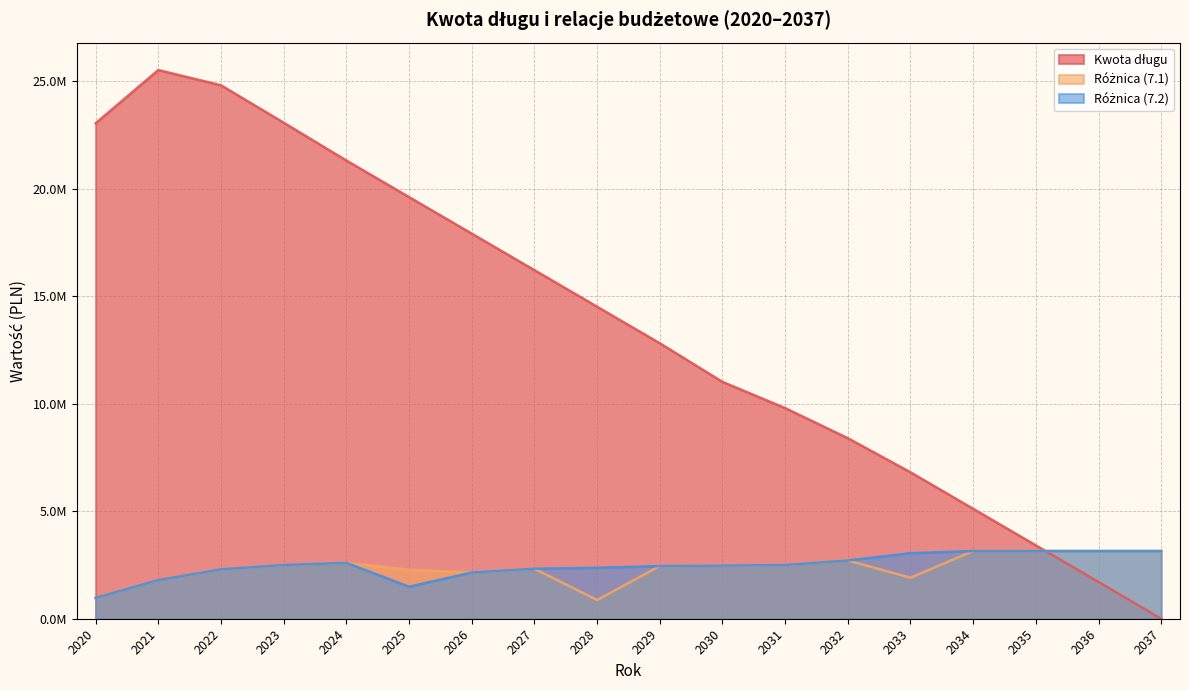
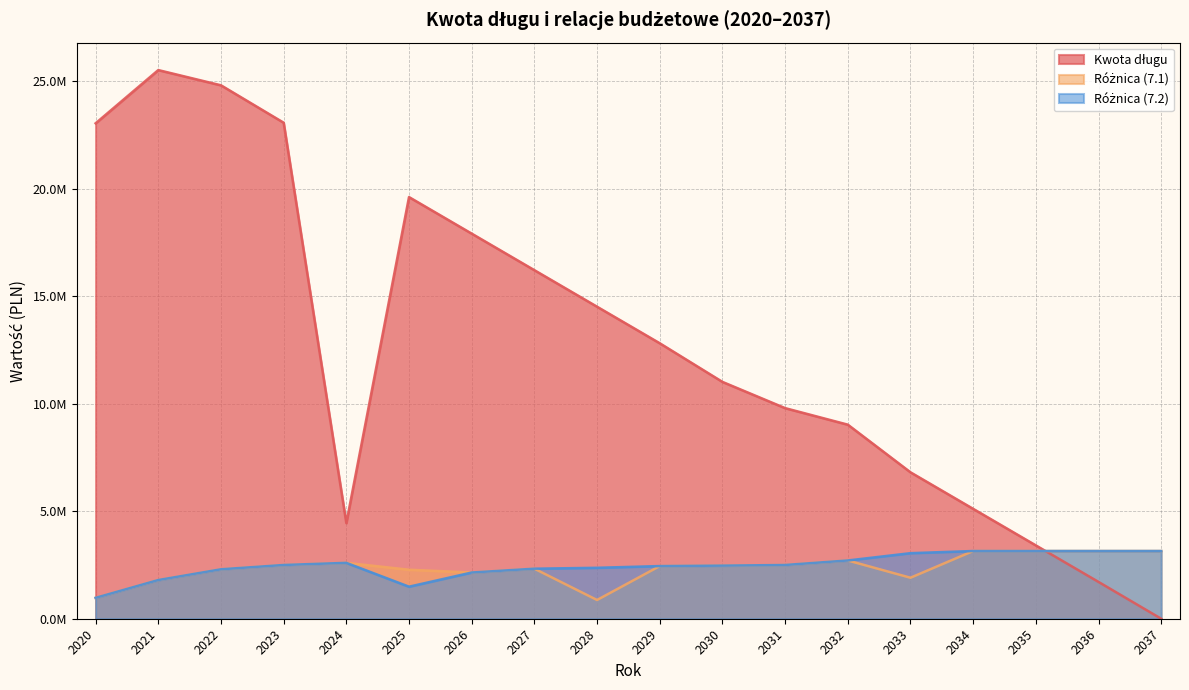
Kwota długu, 2024: 21300000 -> 4400000
Kwota długu, 2032: 8400000 -> 9000000
